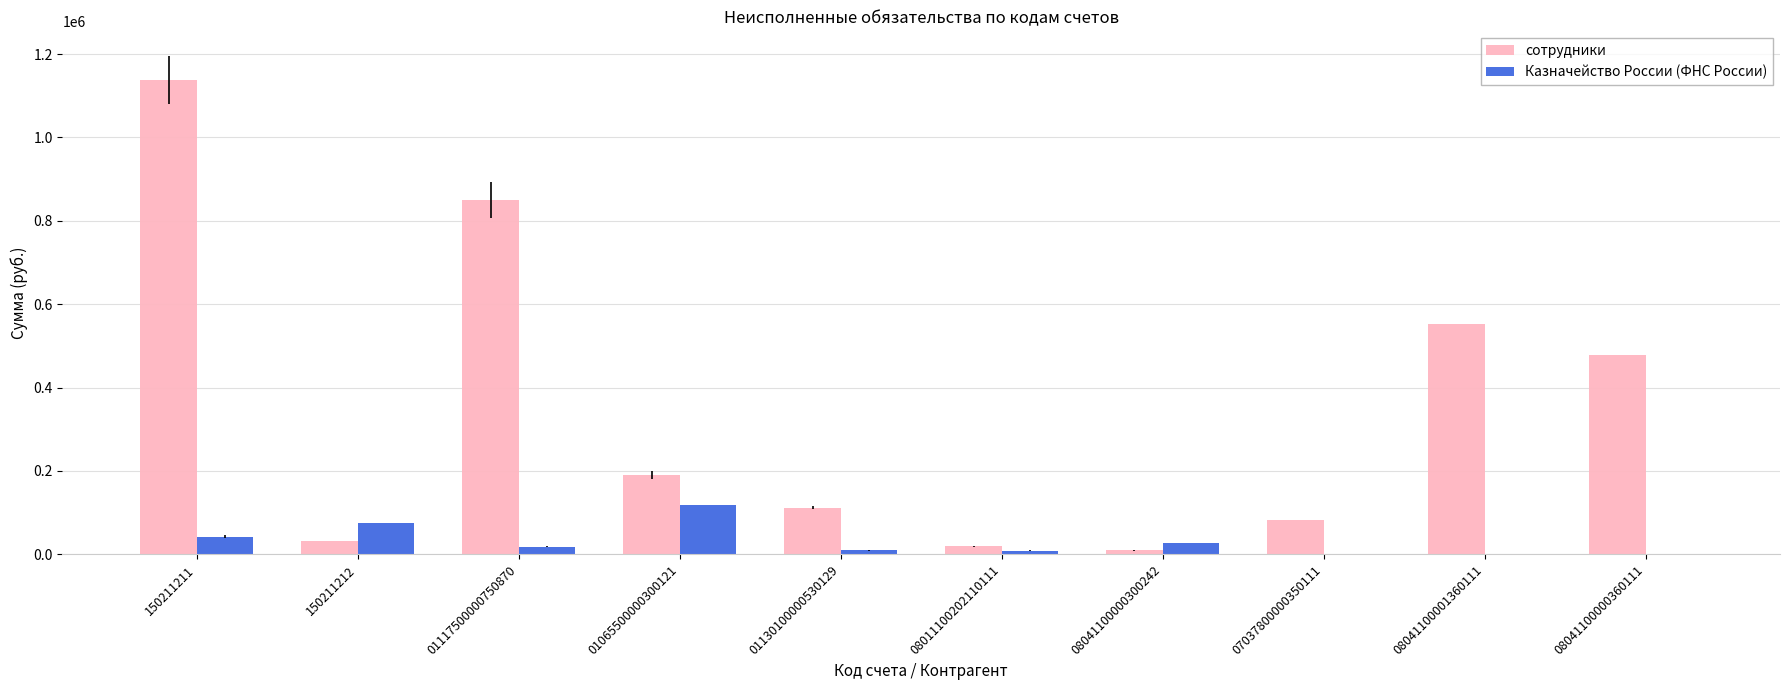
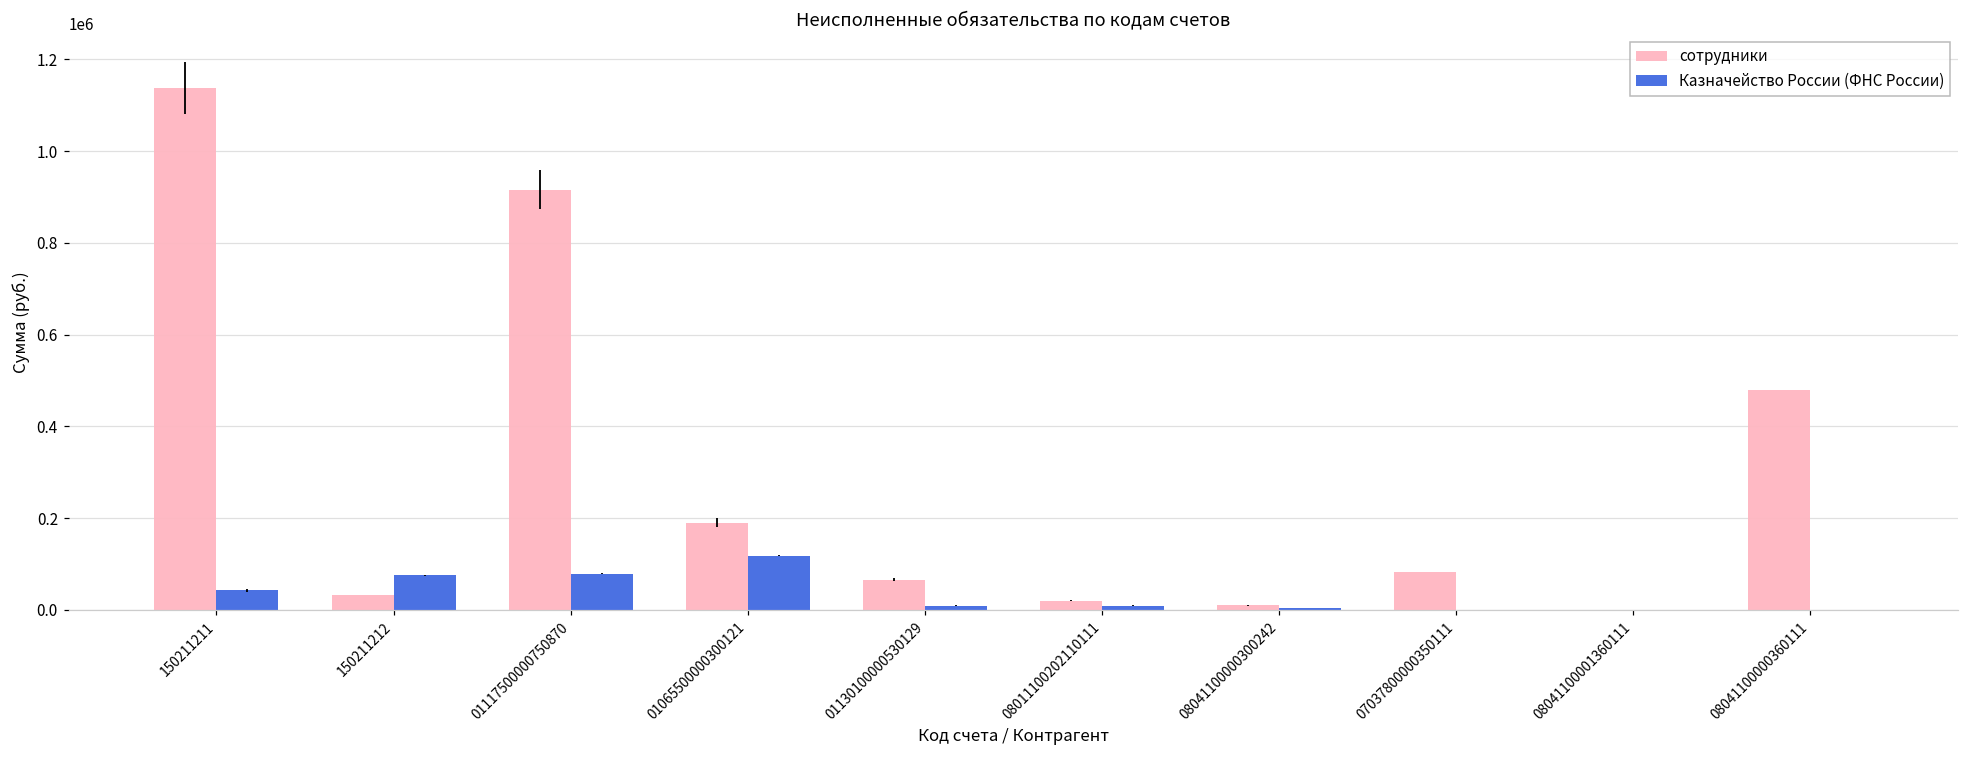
сотрудники, 01117500000750870: 850000 -> 920000
Казначейство России (ФНС России), 01117500000750870: 20000 -> 80000
сотрудники, 01130100000530129: 110000 -> 70000
Казначейство России (ФНС России), 08041100000300242: 30000 -> 0
сотрудники, 08041100001360111: 550000 -> 0
